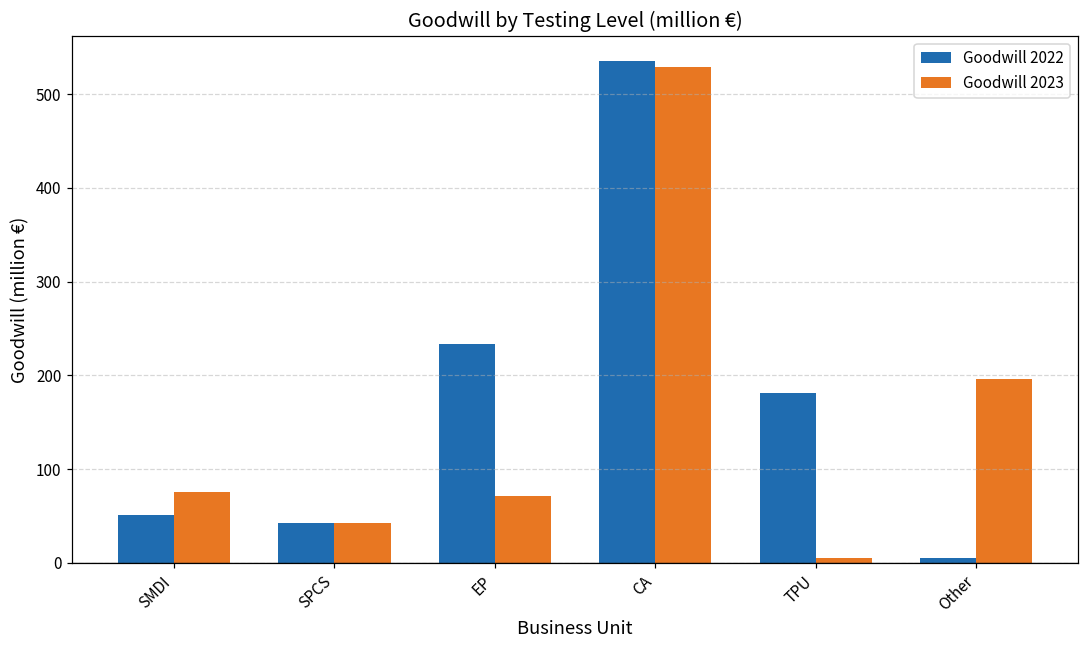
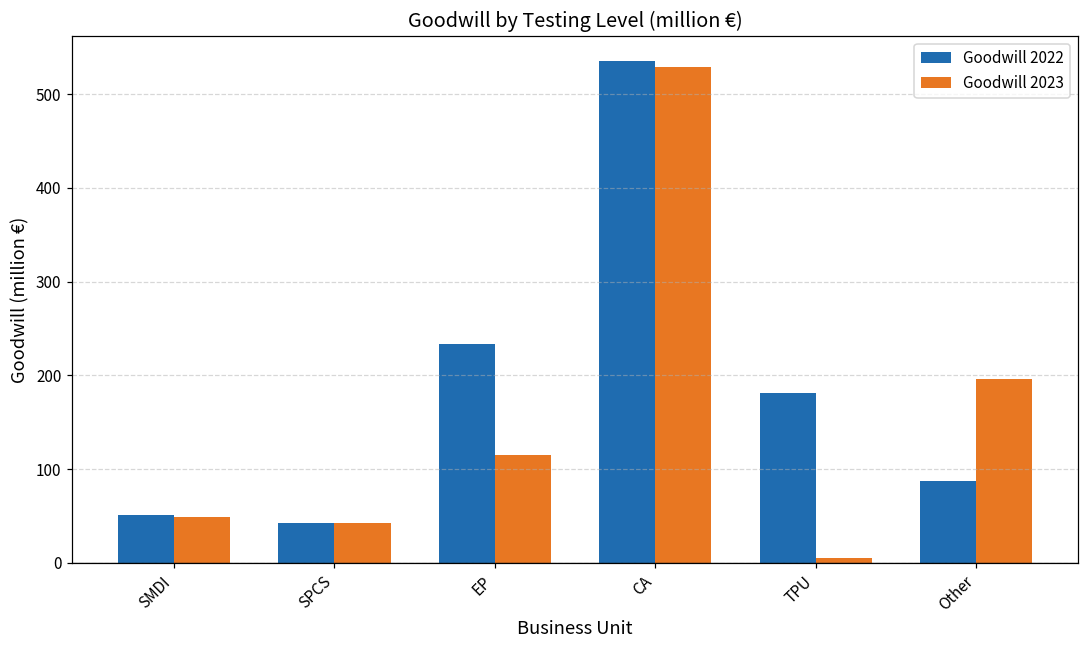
Goodwill 2023, SMDI: 80 -> 50
Goodwill 2023, EP: 70 -> 120
Goodwill 2022, Other: 10 -> 90
